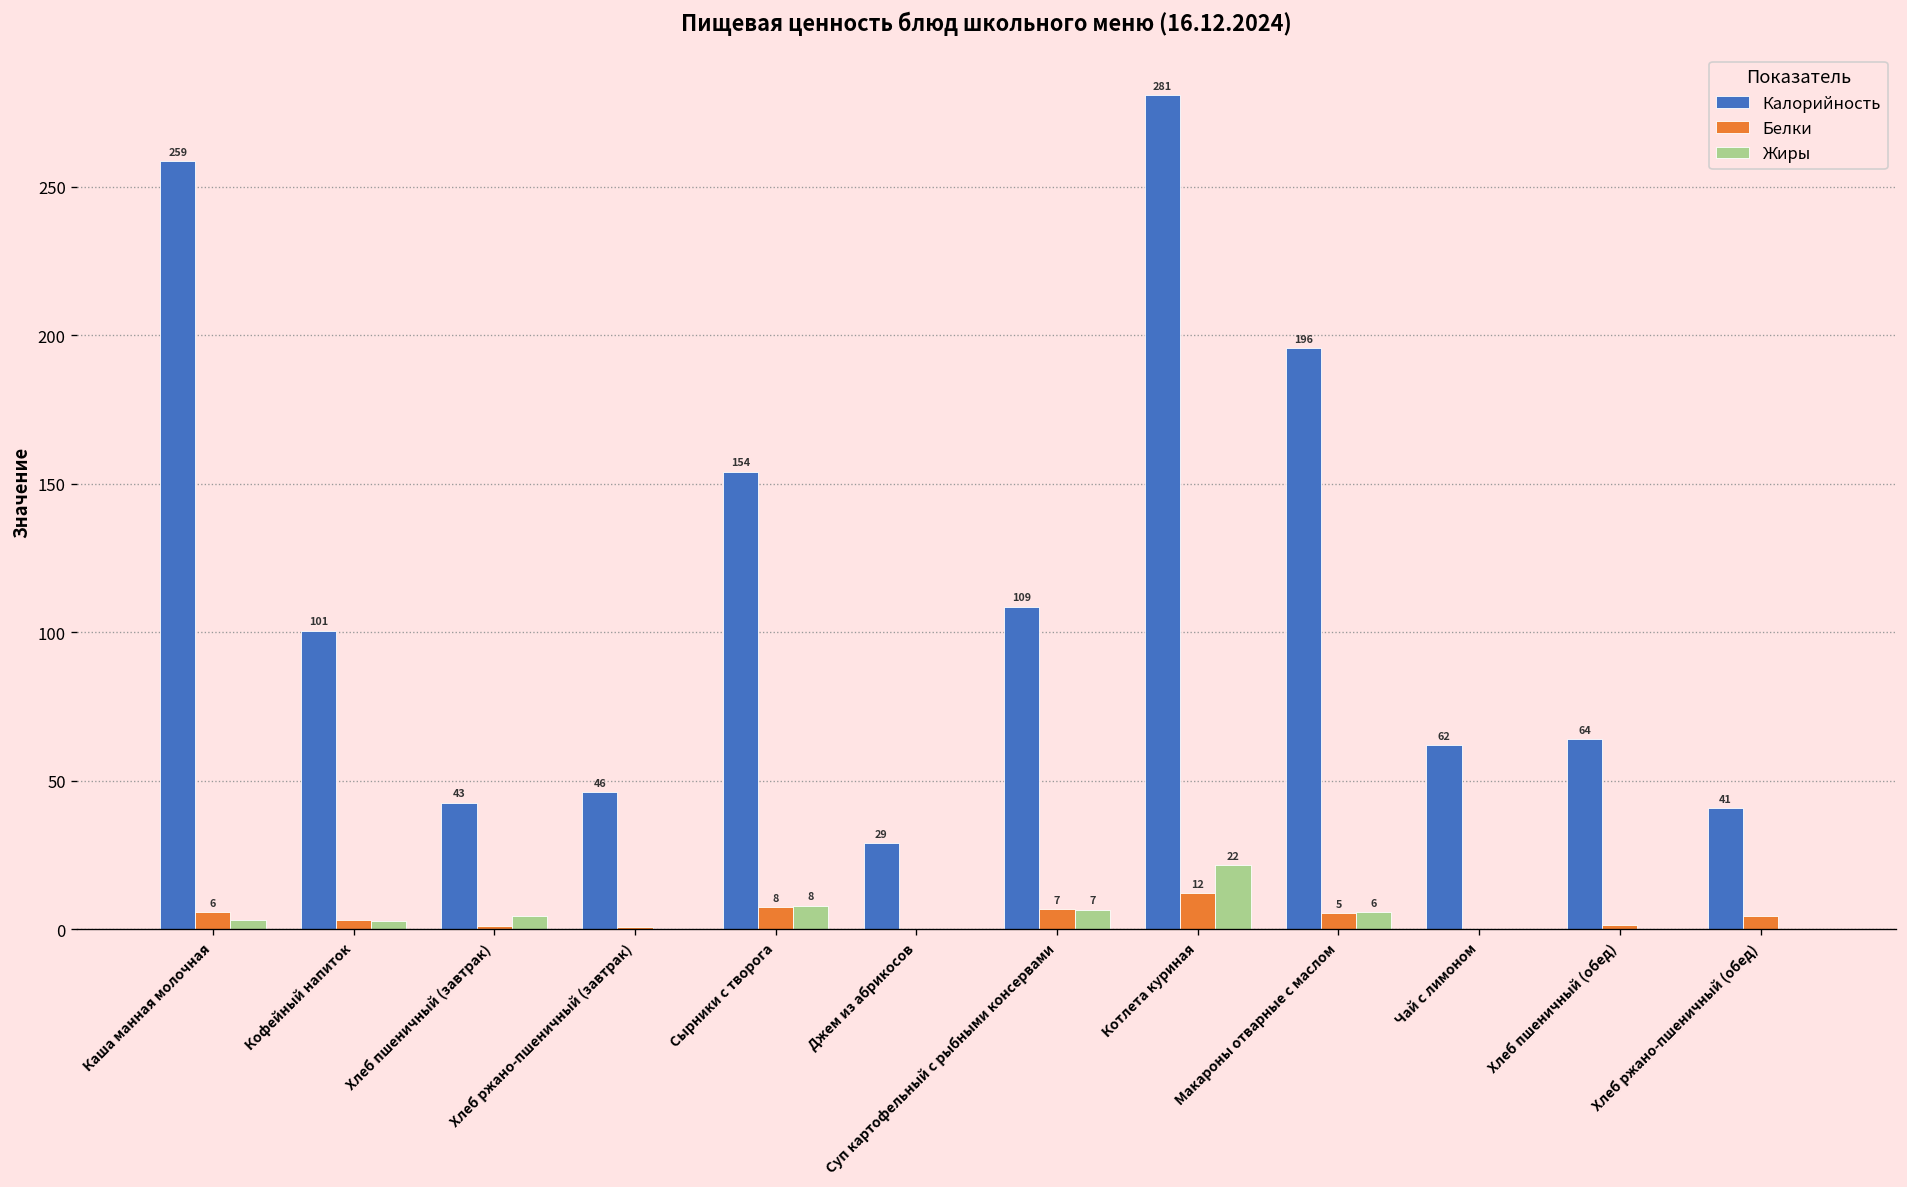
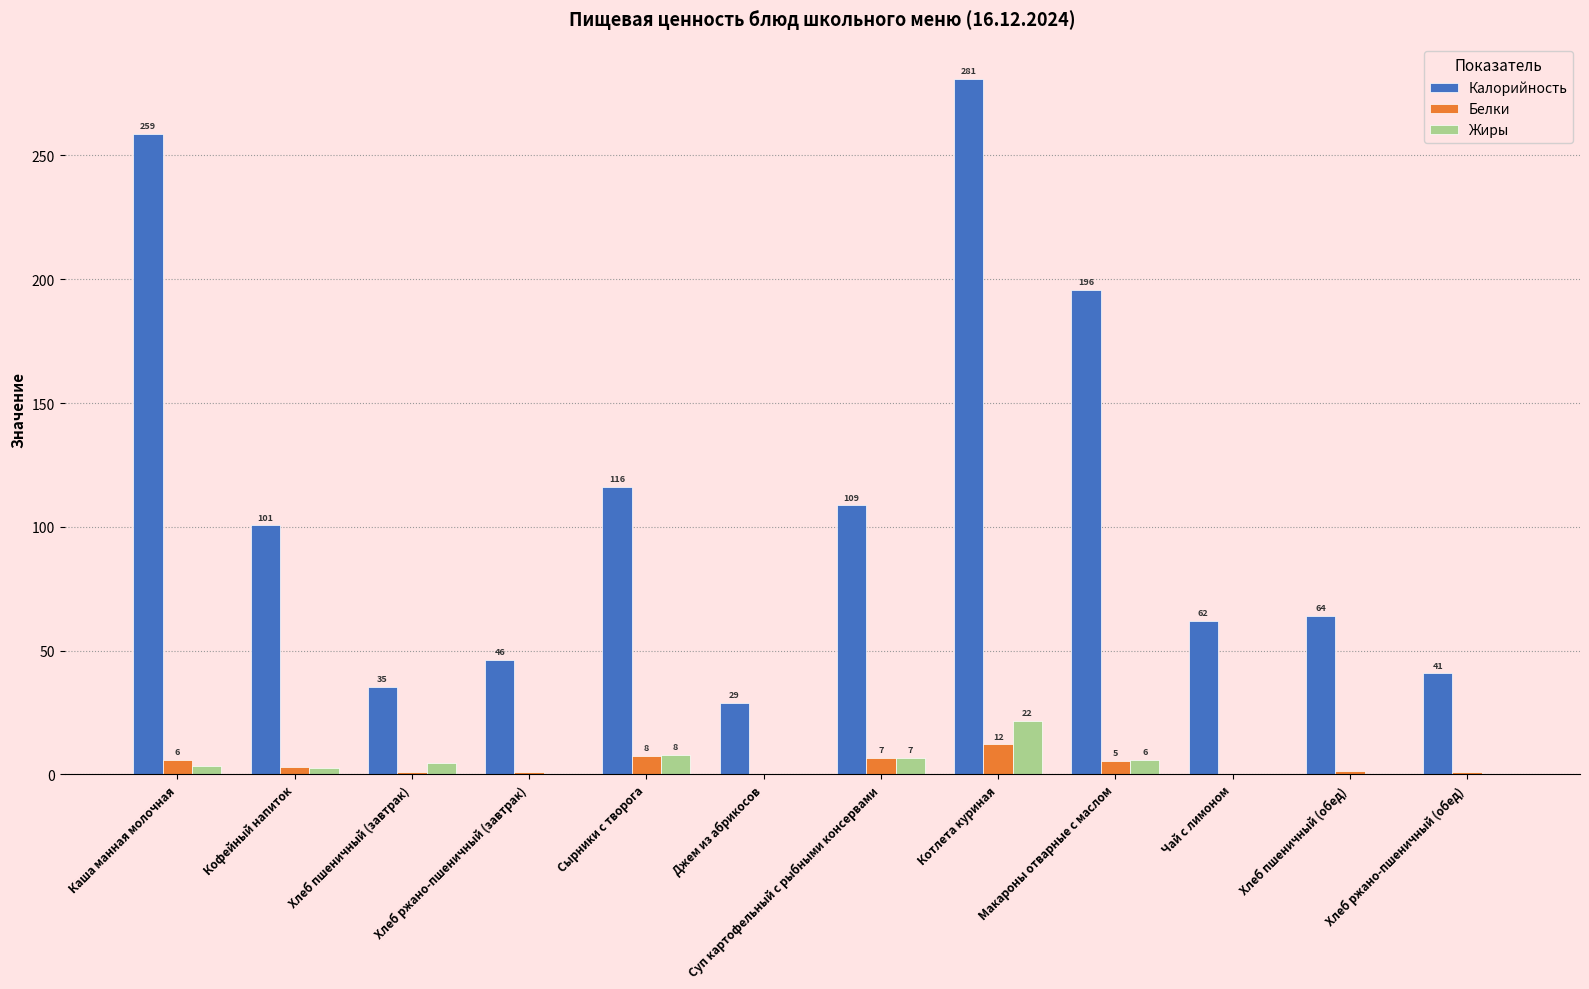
Калорийность, Хлеб пшеничный (завтрак): 43 -> 35
Калорийность, Сырники с творога: 154 -> 116
Белки, Хлеб ржано-пшеничный (обед): 4 -> 1
